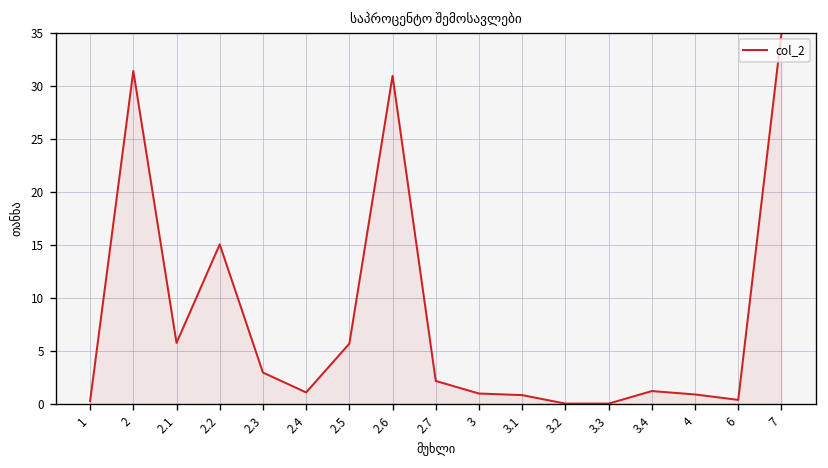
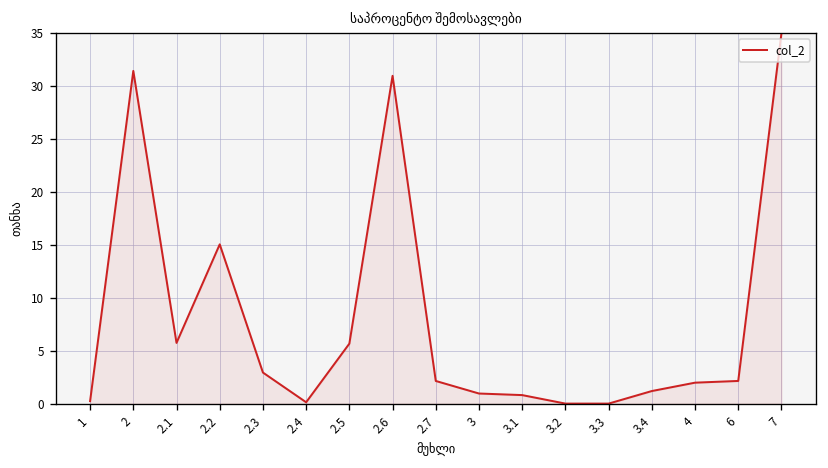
2.4: 1 -> 0
4: 1 -> 2
6: 0 -> 2
